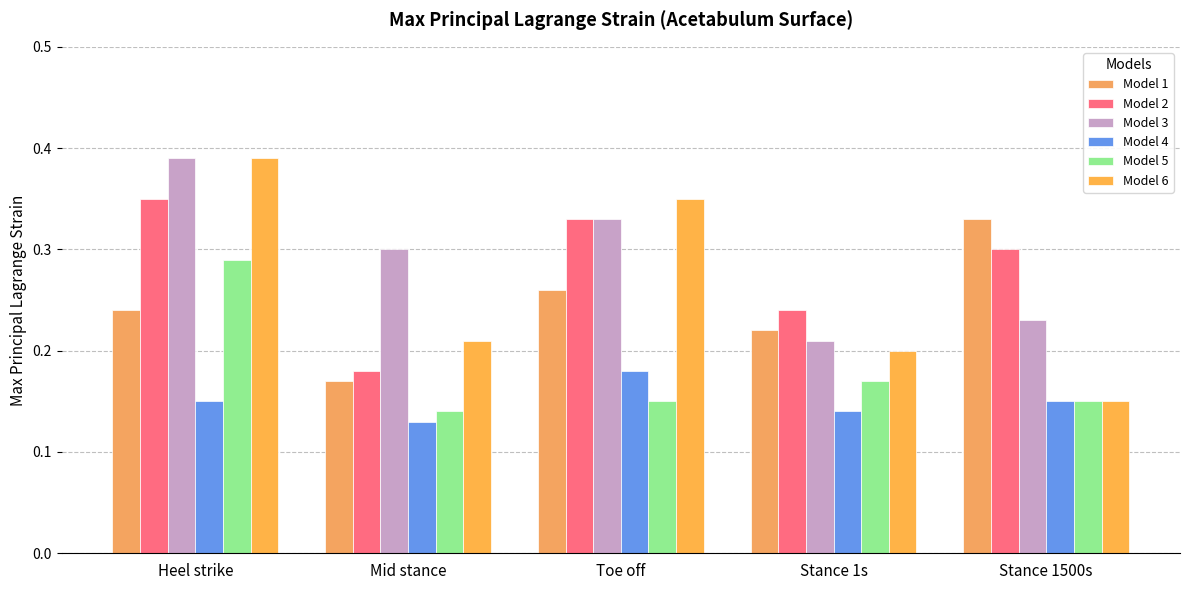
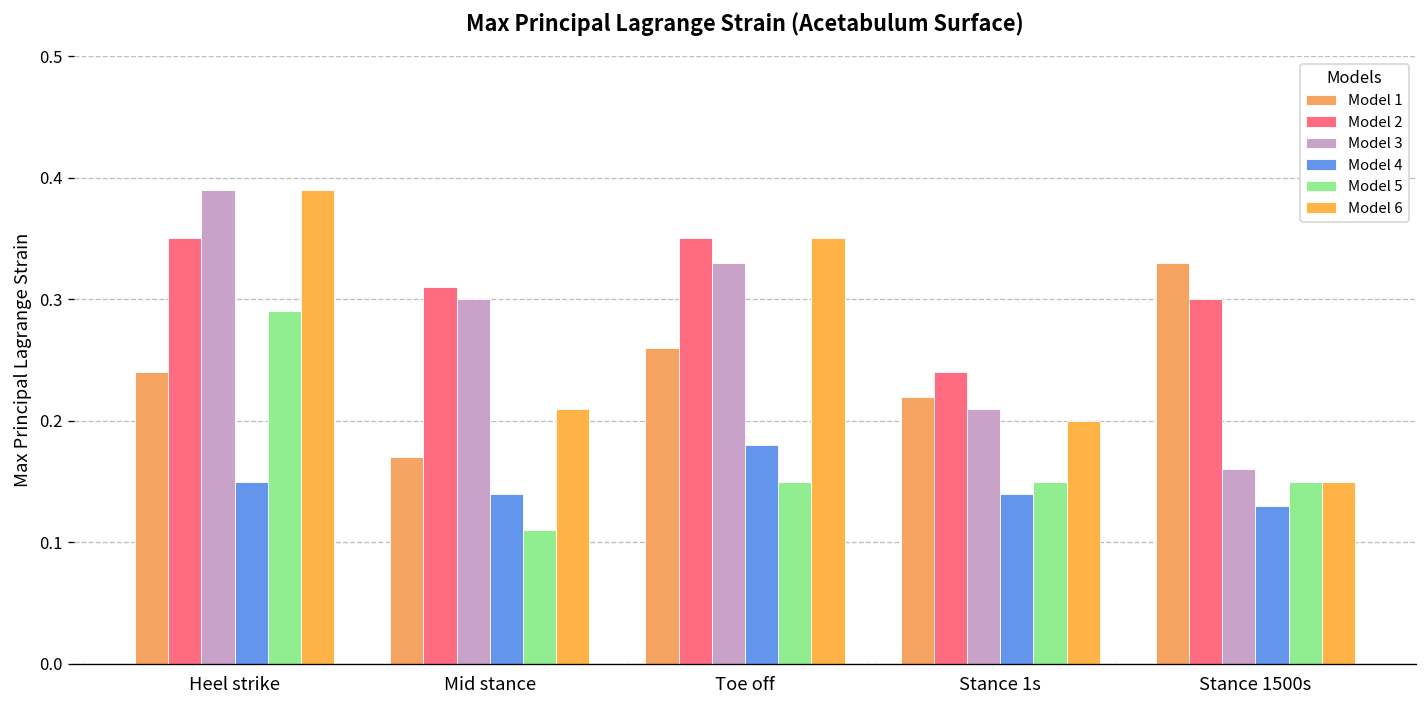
Model 2, Mid stance: 0.18 -> 0.31
Model 4, Mid stance: 0.13 -> 0.14
Model 5, Mid stance: 0.14 -> 0.11
Model 2, Toe off: 0.33 -> 0.35
Model 5, Stance 1s: 0.17 -> 0.15
Model 3, Stance 1500s: 0.23 -> 0.16
Model 4, Stance 1500s: 0.15 -> 0.13
